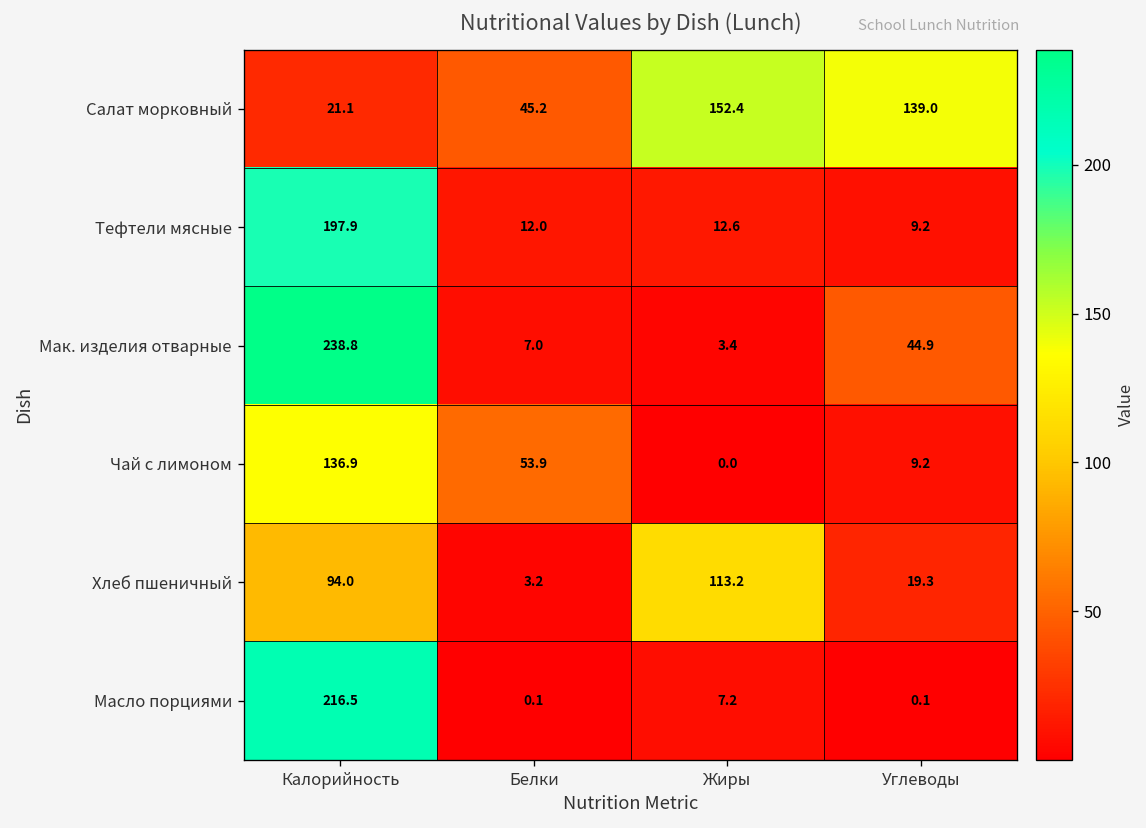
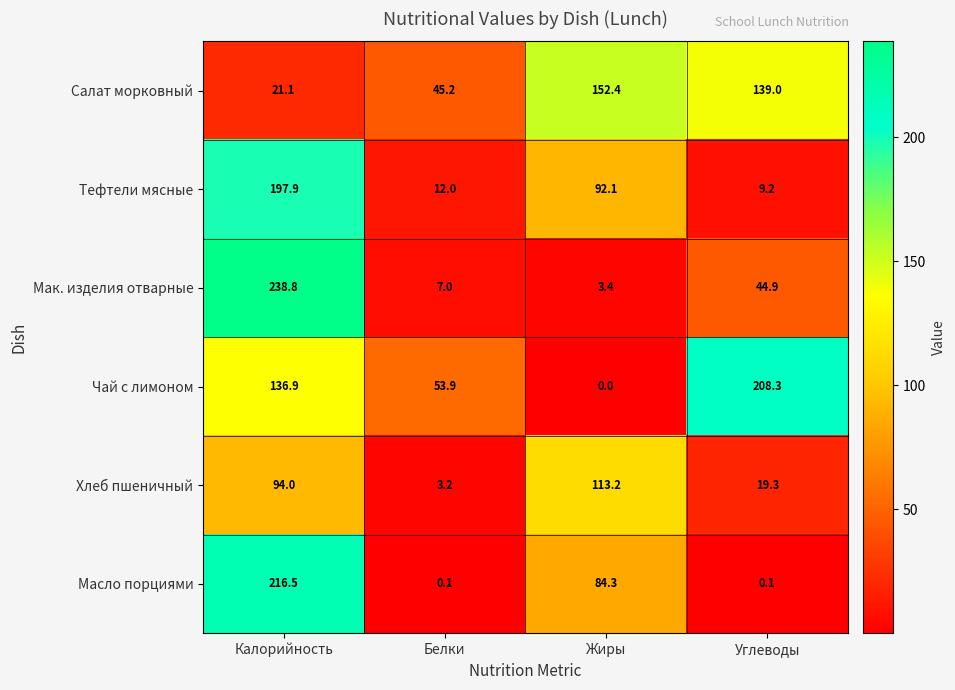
Тефтели мясные, Жиры: 12.6 -> 92.1
Чай с лимоном, Углеводы: 9.2 -> 208.3
Масло порциями, Жиры: 7.2 -> 84.3
